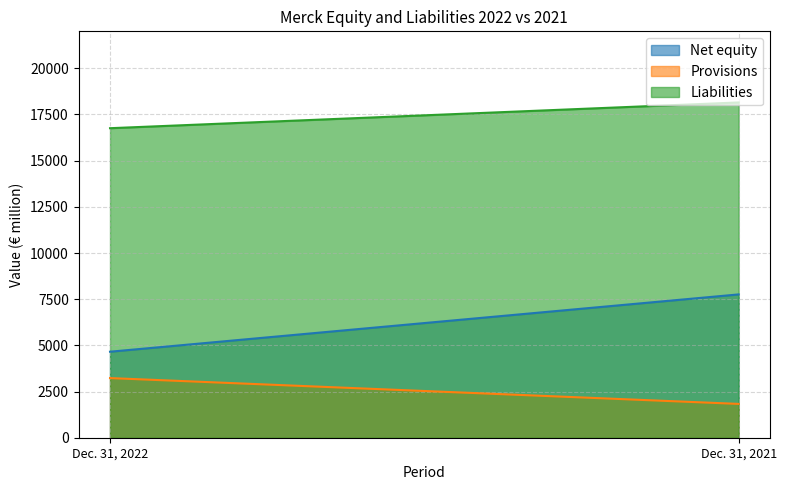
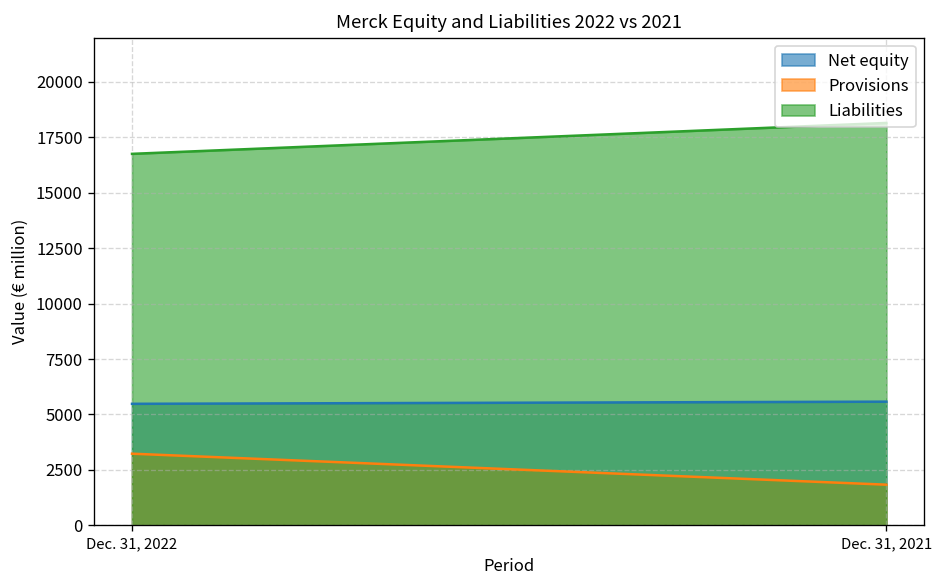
Net equity, Dec. 31, 2022: 4700 -> 5500
Net equity, Dec. 31, 2021: 7800 -> 5600
